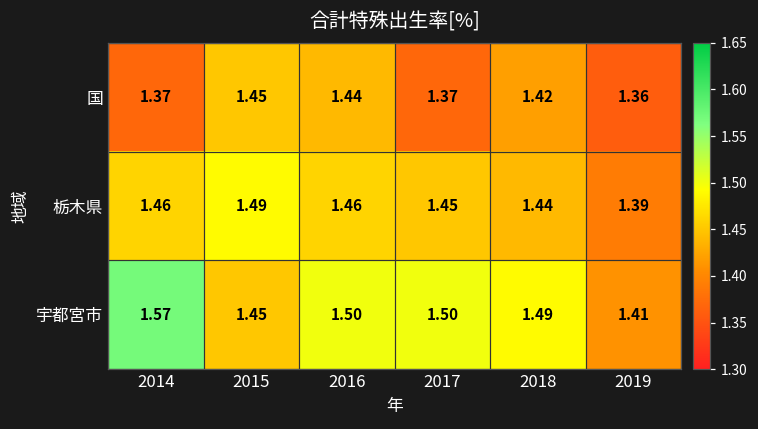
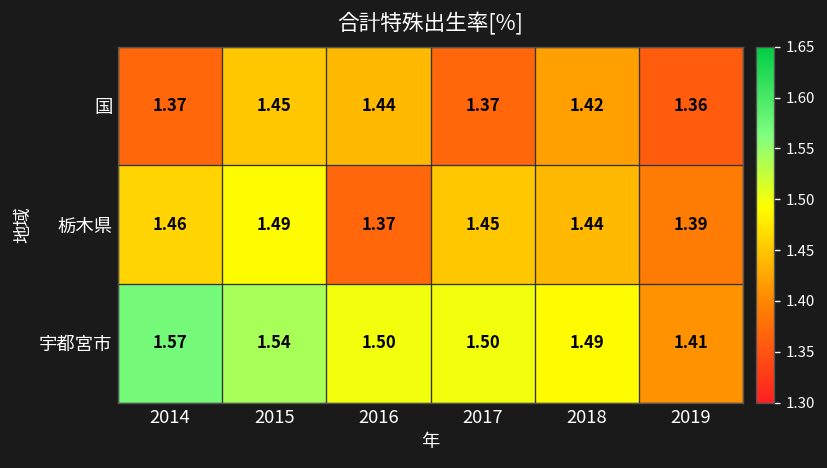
栃木県, 2016: 1.46 -> 1.37
宇都宮市, 2015: 1.45 -> 1.54
